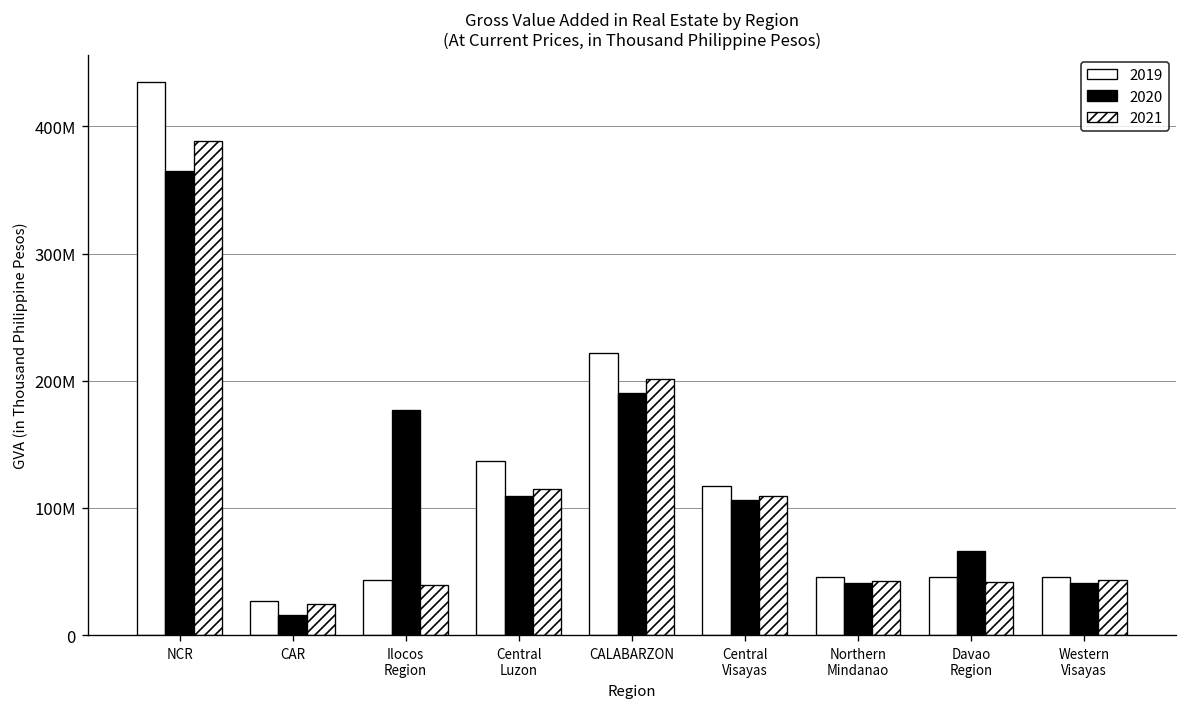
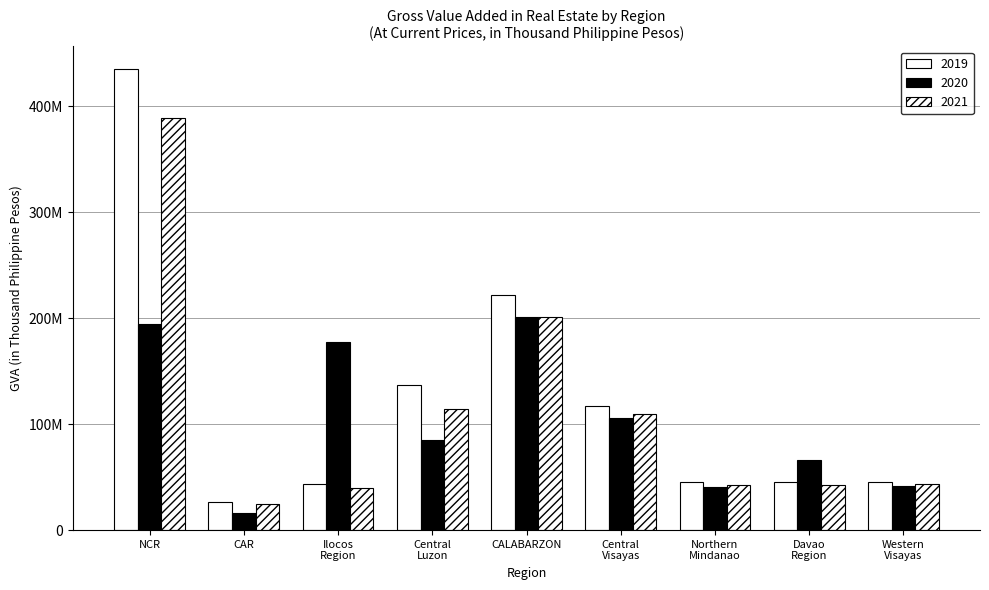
2020, NCR: 365000000 -> 194000000
2020, Central Luzon: 110000000 -> 85000000
2020, CALABARZON: 191000000 -> 201000000
